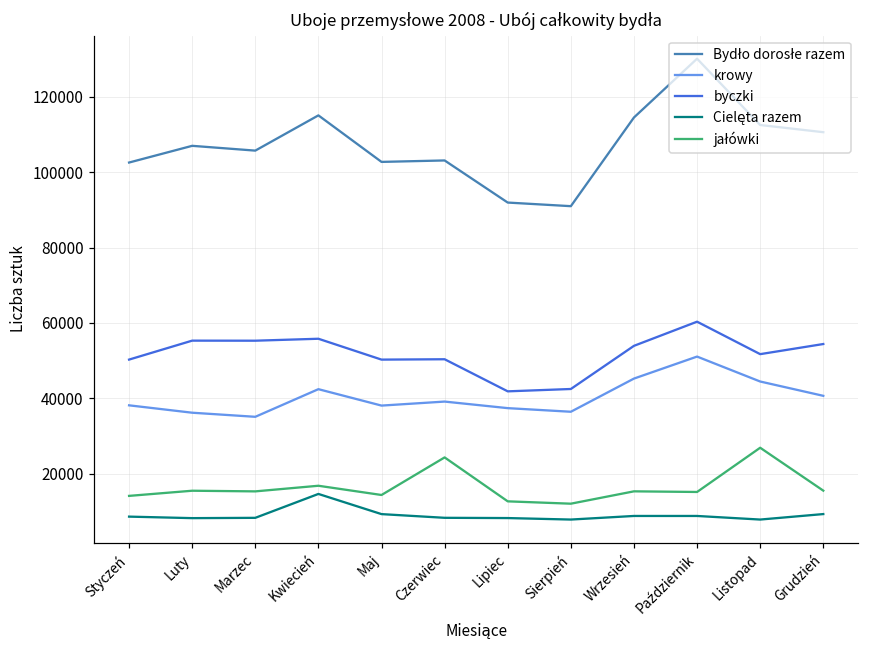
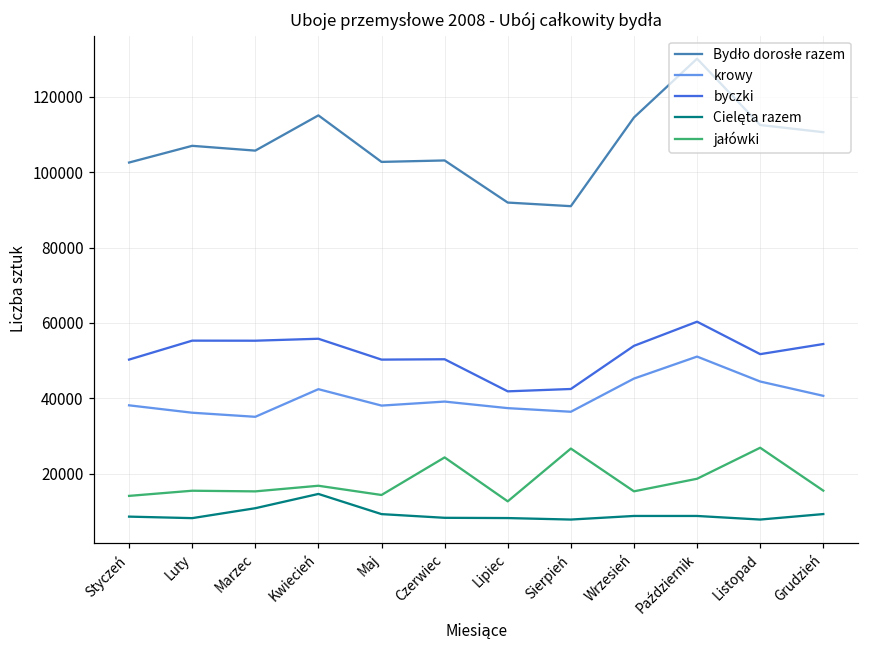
Cielęta razem, Marzec: 8000 -> 11000
jałówki, Sierpień: 12000 -> 27000
jałówki, Październik: 15000 -> 19000
